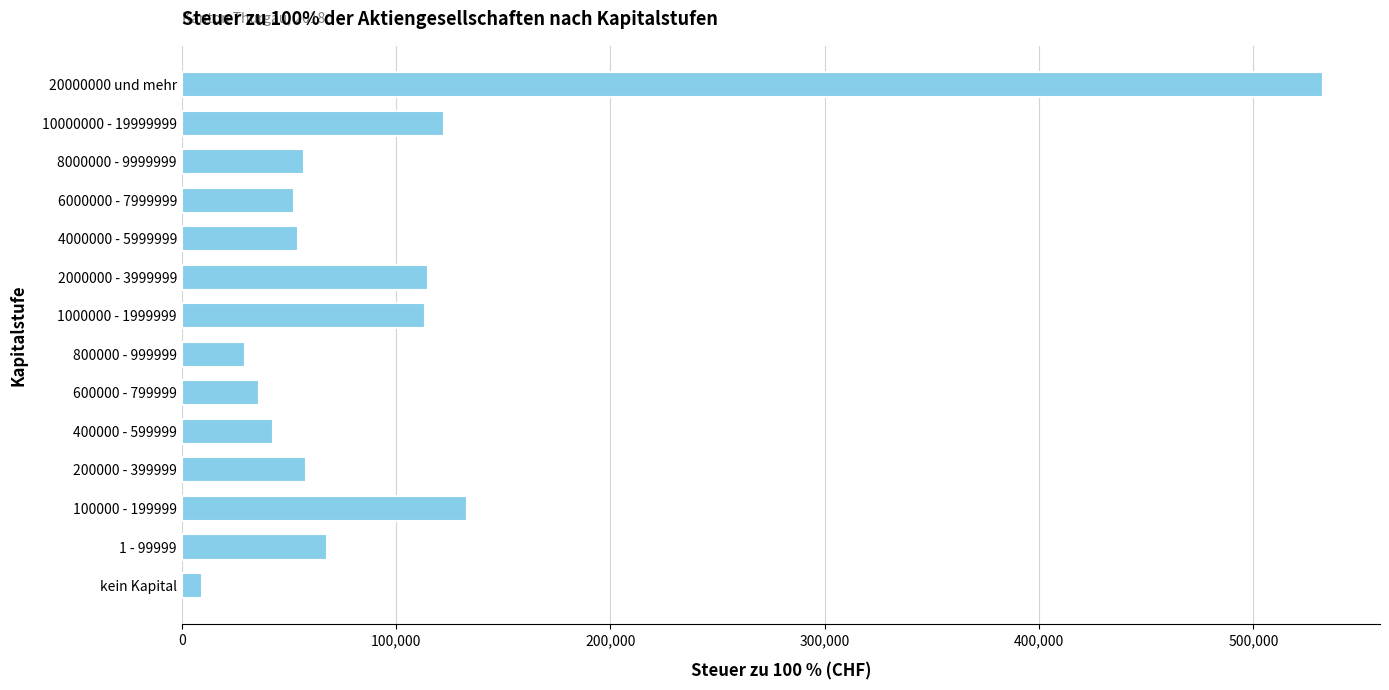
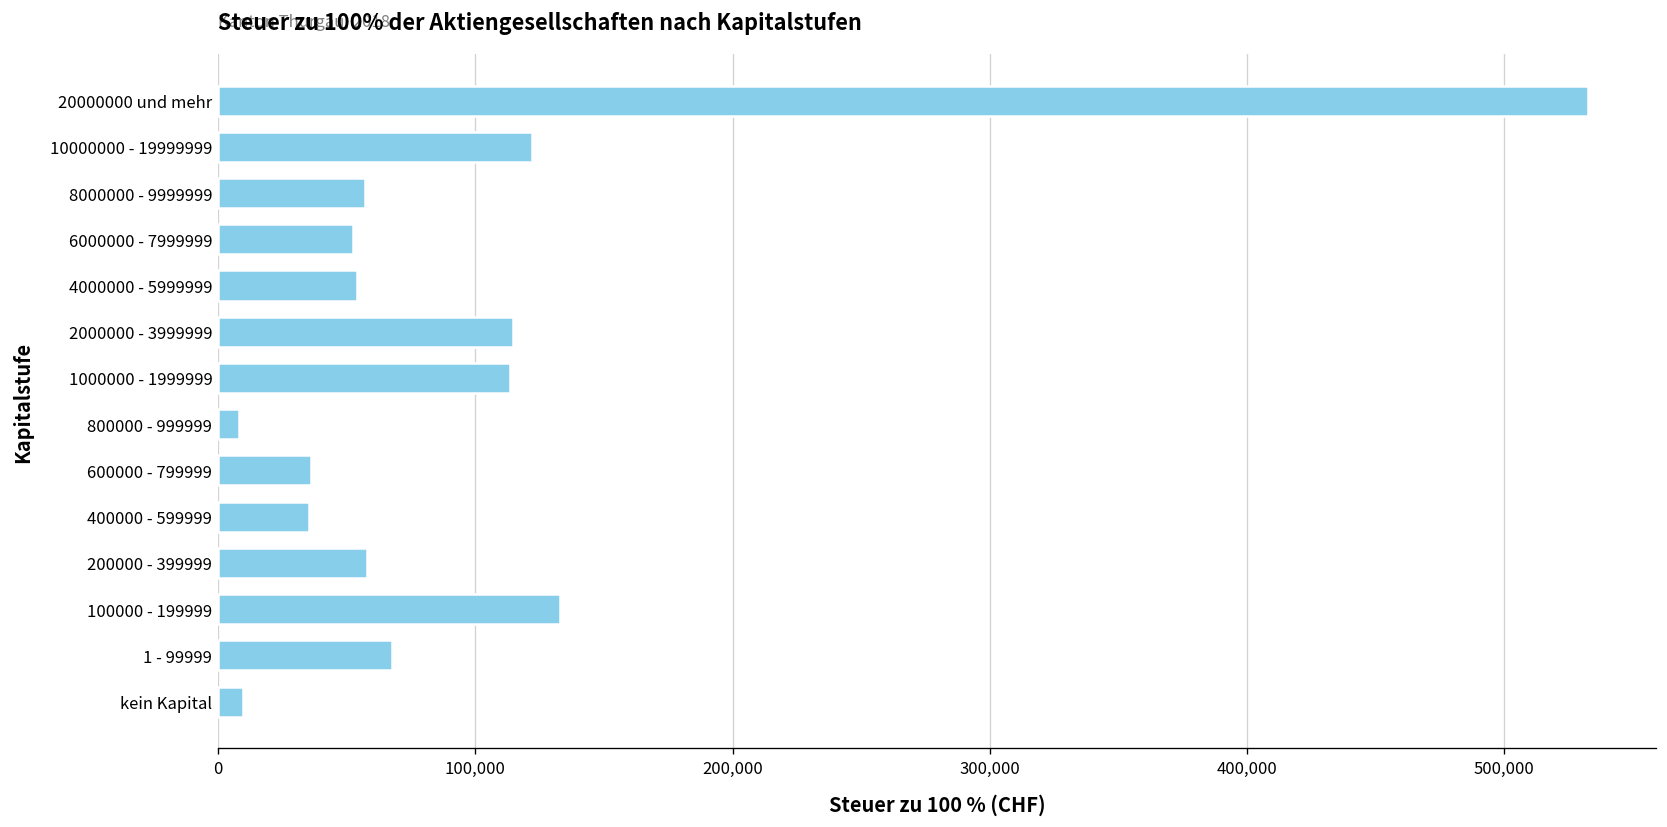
800000 - 999999: 30,000 -> 8,000
400000 - 599999: 42,000 -> 35,000
